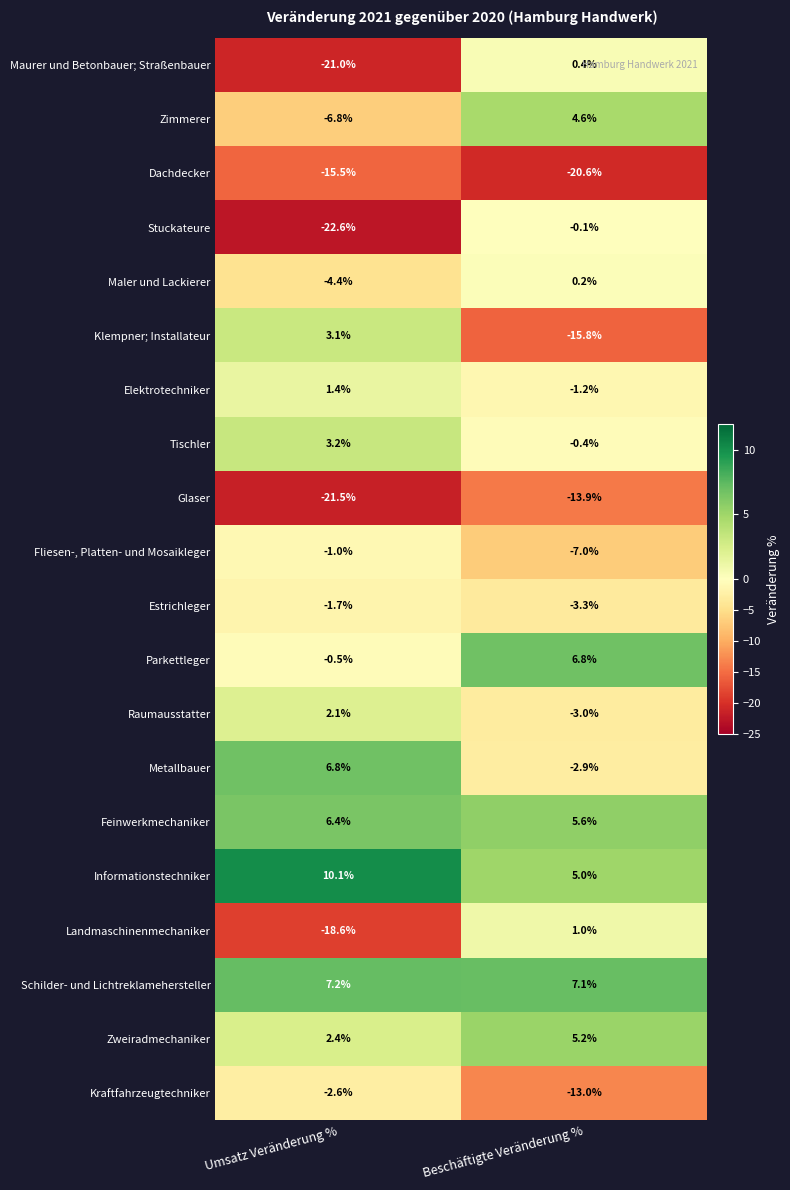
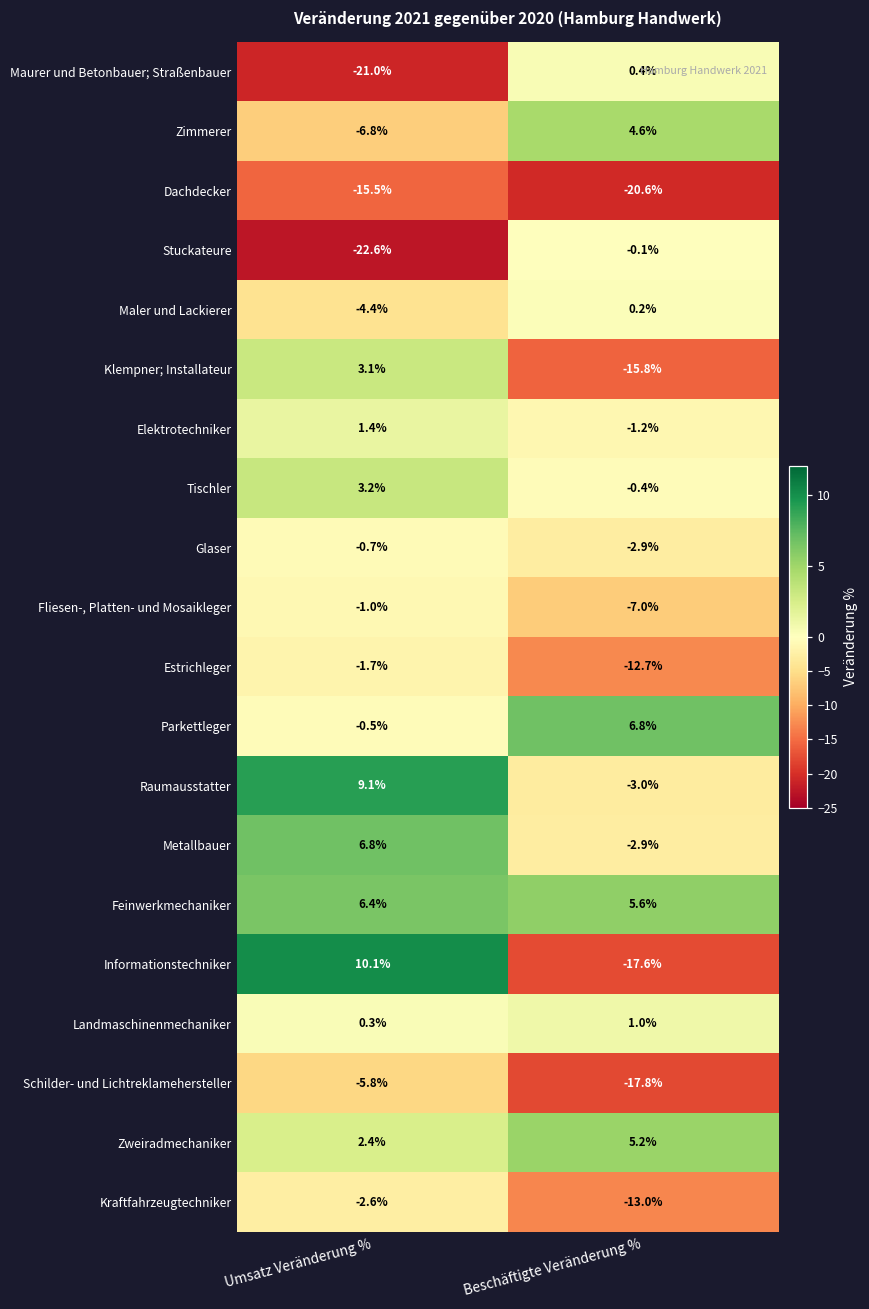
Glaser, Umsatz Veränderung %: -21.5% -> -0.7%
Glaser, Beschäftigte Veränderung %: -13.9% -> -2.9%
Estrichleger, Beschäftigte Veränderung %: -3.3% -> -12.7%
Raumausstatter, Umsatz Veränderung %: 2.1% -> 9.1%
Informationstechniker, Beschäftigte Veränderung %: 5.0% -> -17.6%
Landmaschinenmechaniker, Umsatz Veränderung %: -18.6% -> 0.3%
Schilder- und Lichtreklamehersteller, Umsatz Veränderung %: 7.2% -> -5.8%
Schilder- und Lichtreklamehersteller, Beschäftigte Veränderung %: 7.1% -> -17.8%
